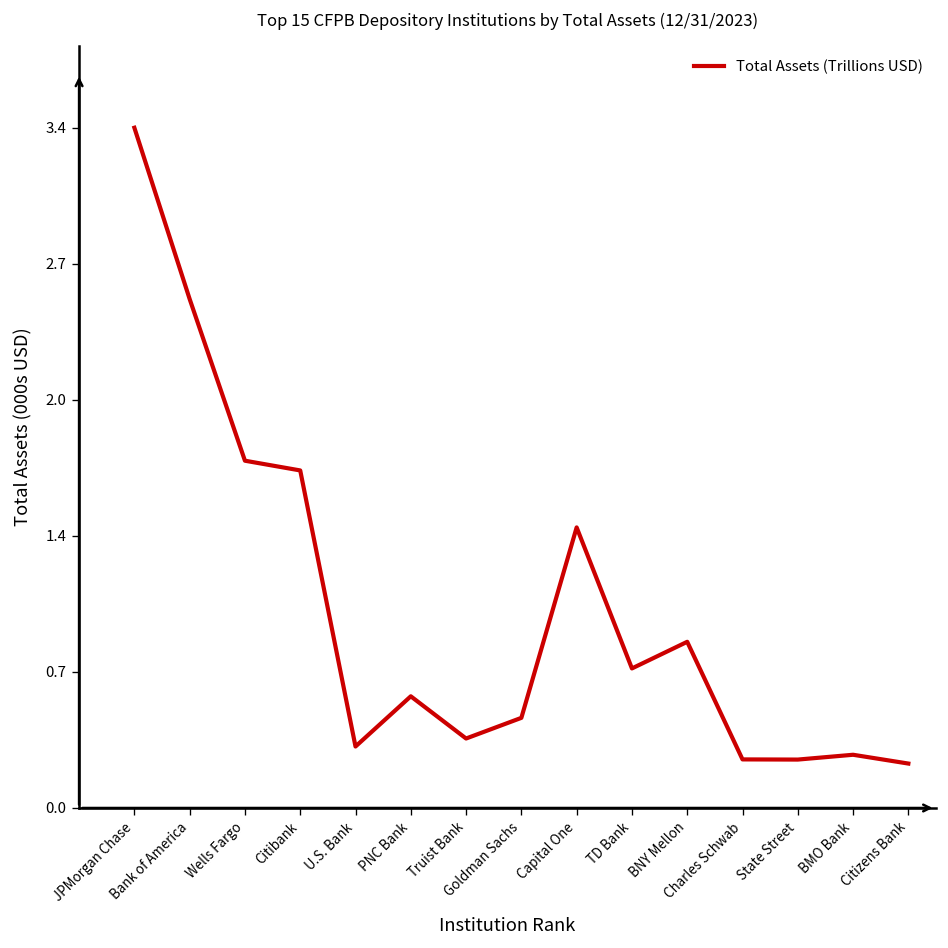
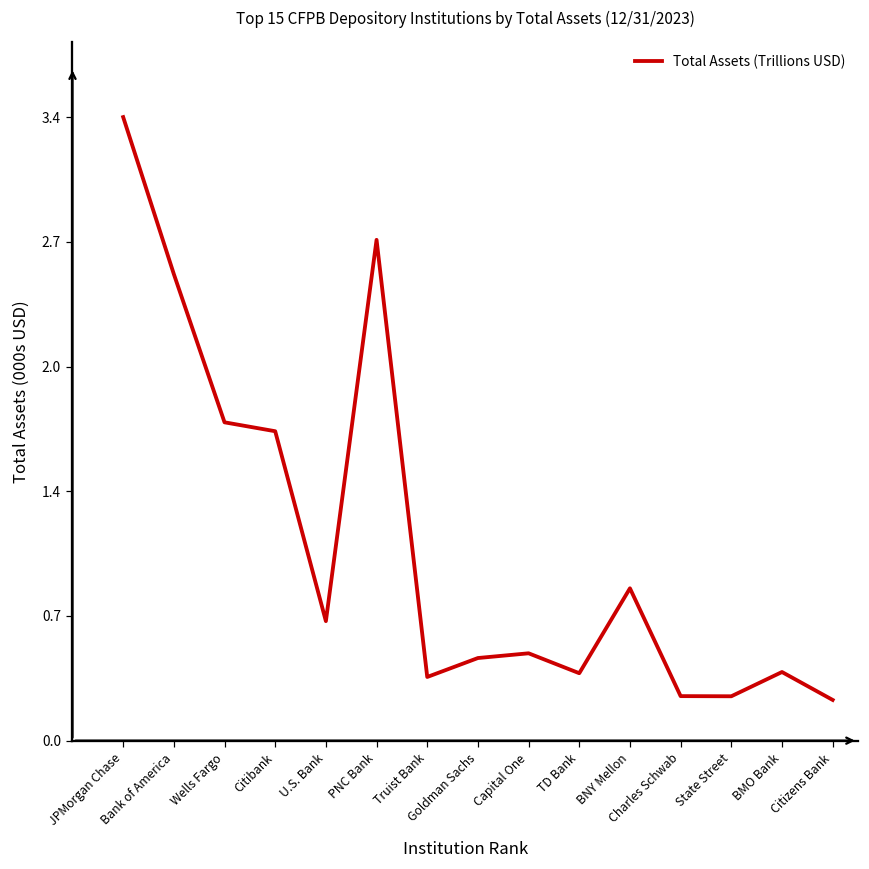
U.S. Bank: 0.31 -> 0.65
PNC Bank: 0.56 -> 2.73
Capital One: 1.40 -> 0.48
TD Bank: 0.70 -> 0.37
BMO Bank: 0.27 -> 0.37
